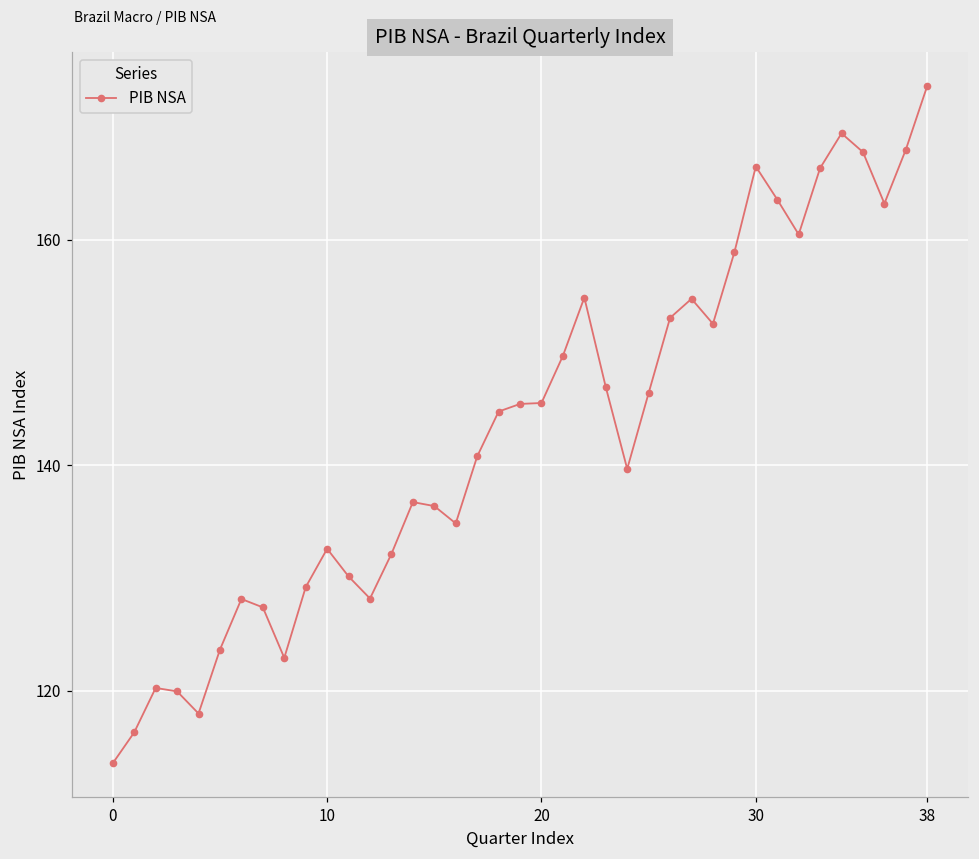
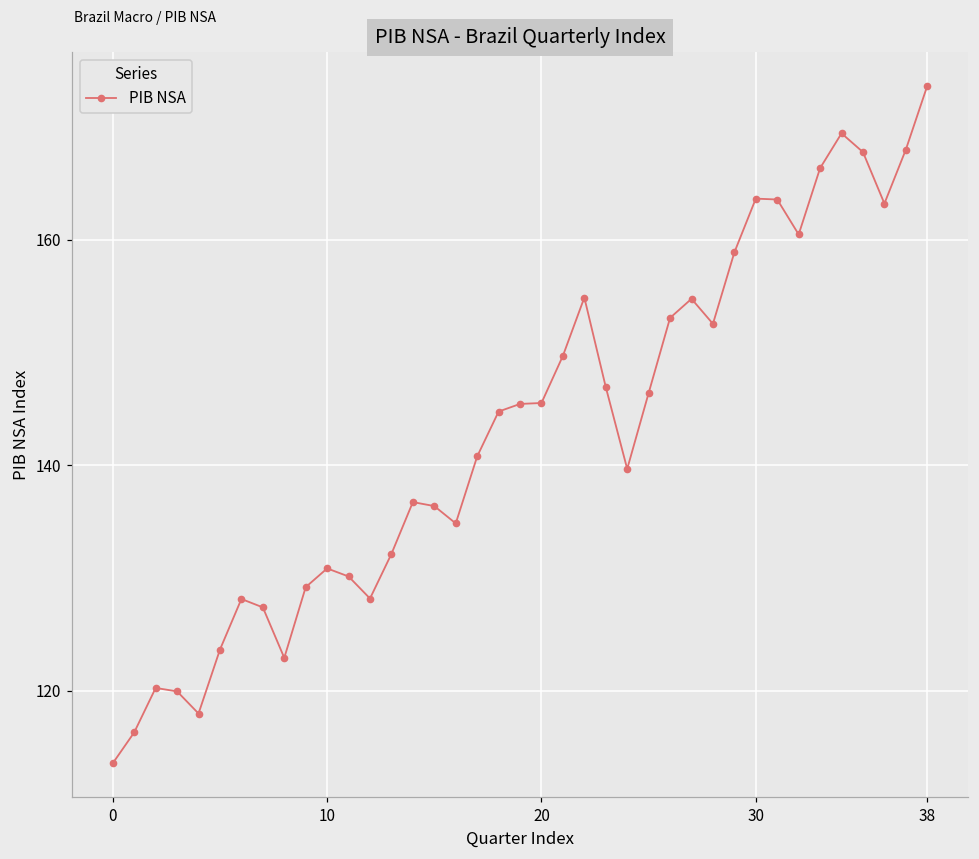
10: 132.6 -> 130.8
30: 166.5 -> 163.6
